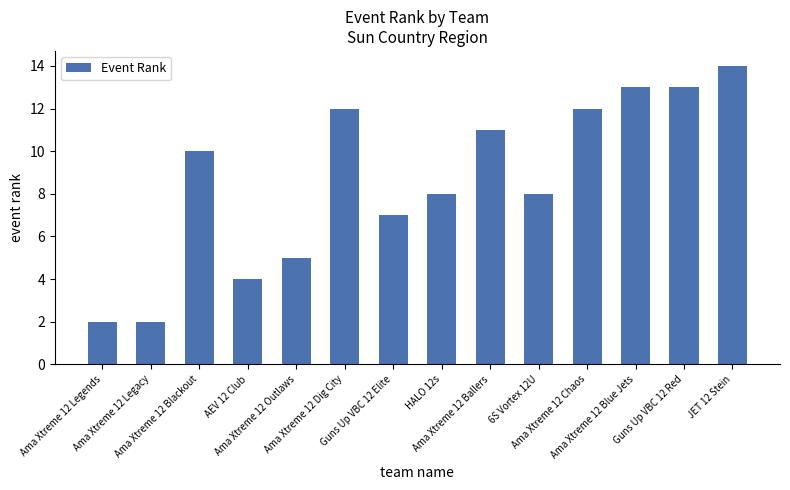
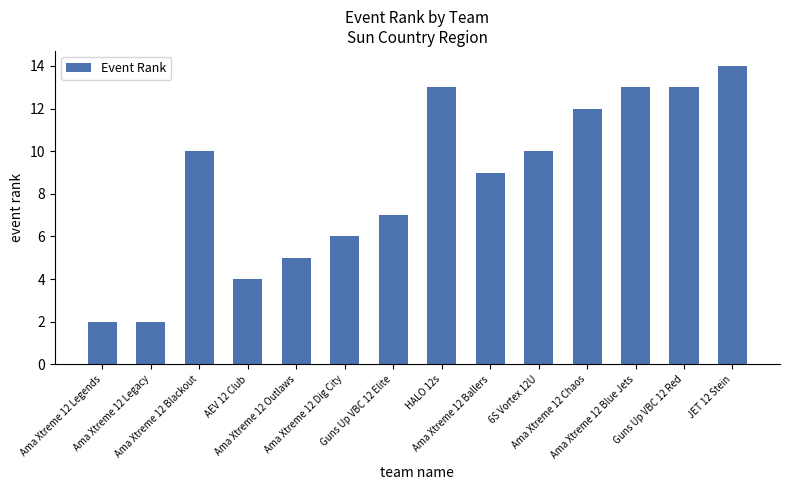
Ama Xtreme 12 Dig City: 12 -> 6
HALO 12s: 8 -> 13
Ama Xtreme 12 Ballers: 11 -> 9
6S Vortex 12U: 8 -> 10
